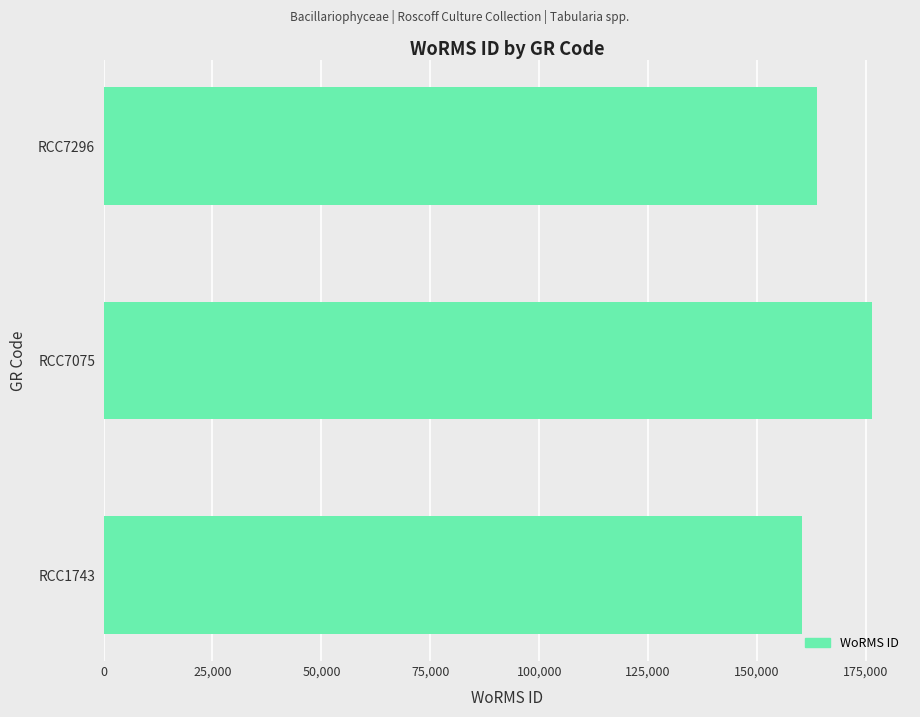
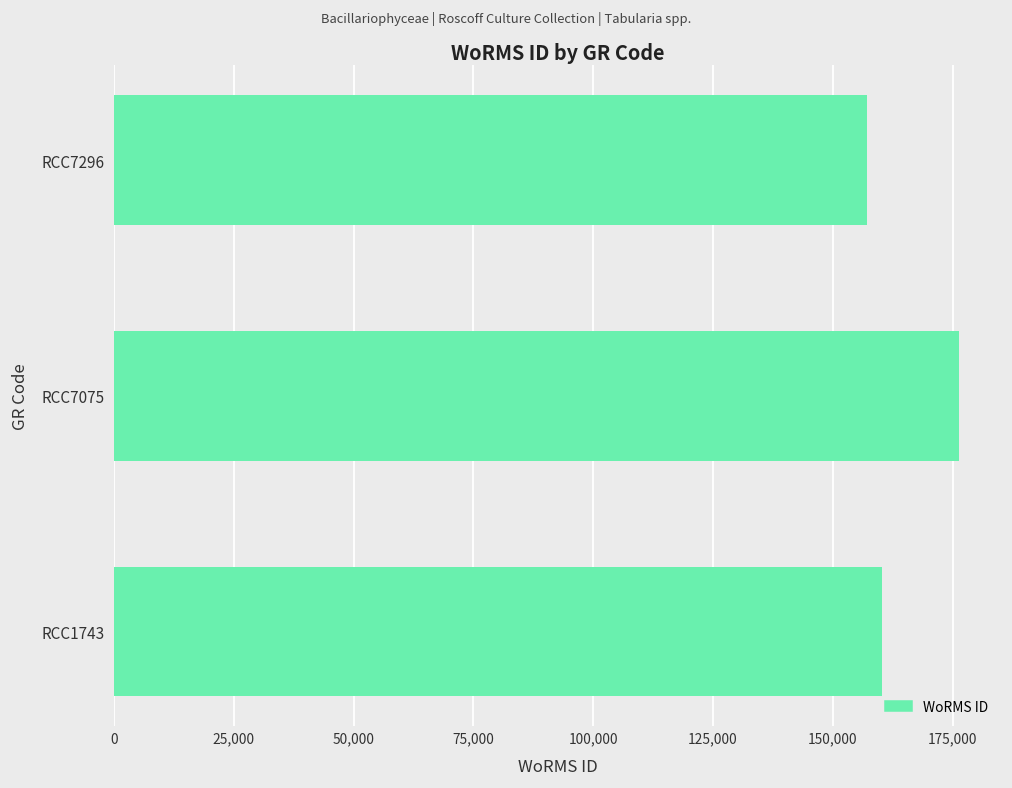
RCC7296: 164,000 -> 157,000
